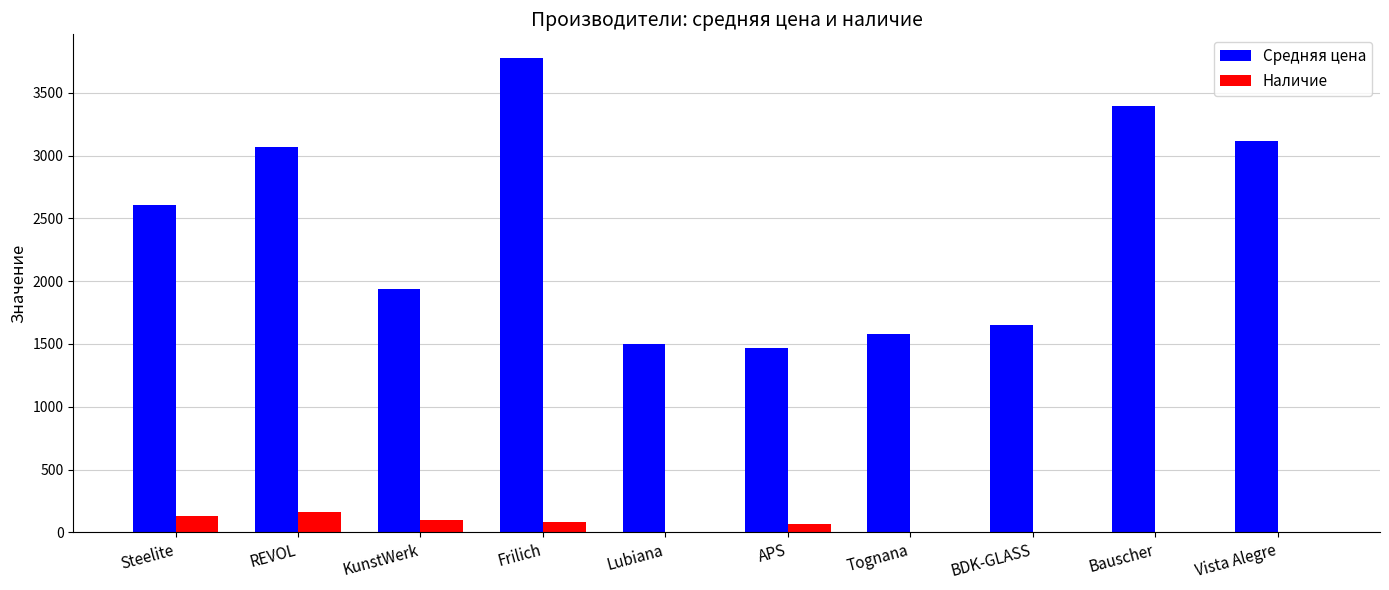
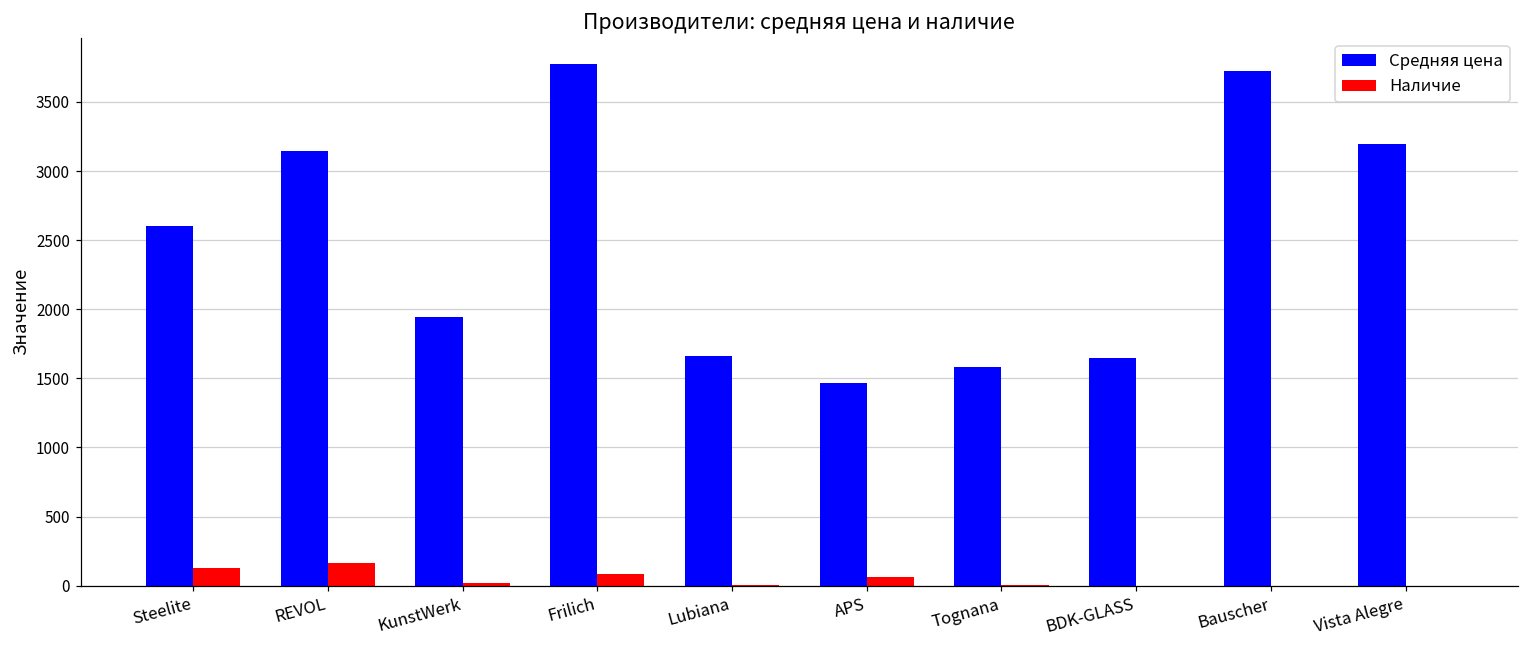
Средняя цена, REVOL: 3070 -> 3150
Наличие, KunstWerk: 100 -> 20
Средняя цена, Lubiana: 1500 -> 1660
Средняя цена, Bauscher: 3390 -> 3720
Средняя цена, Vista Alegre: 3120 -> 3200
